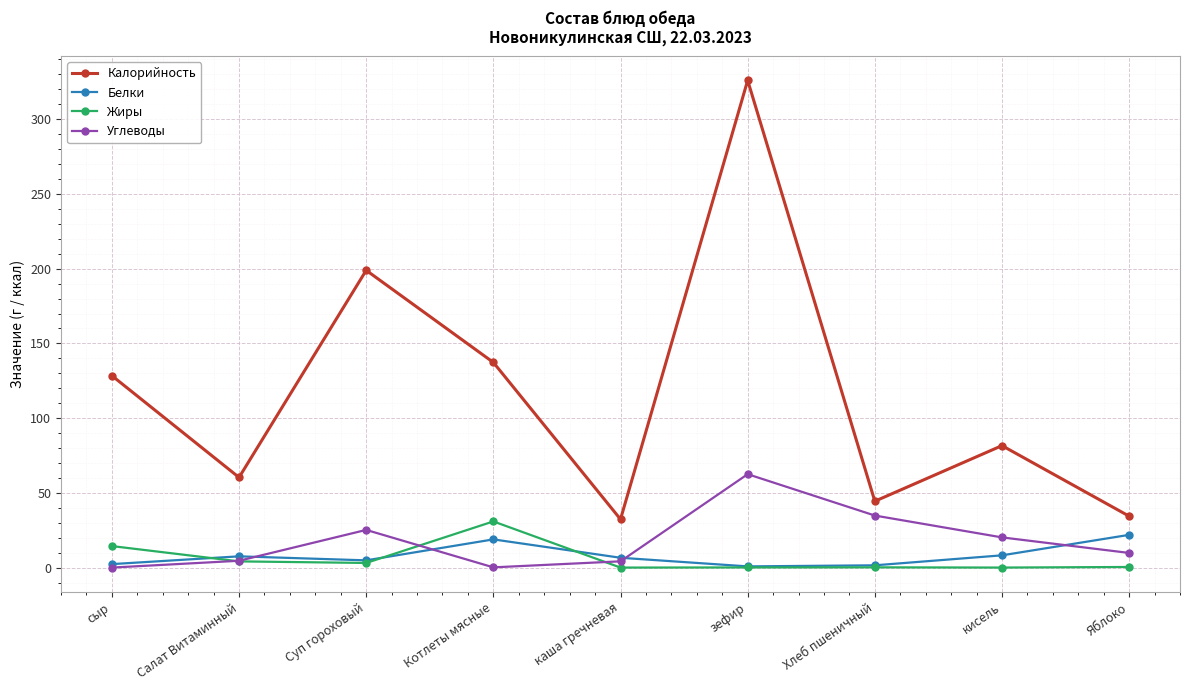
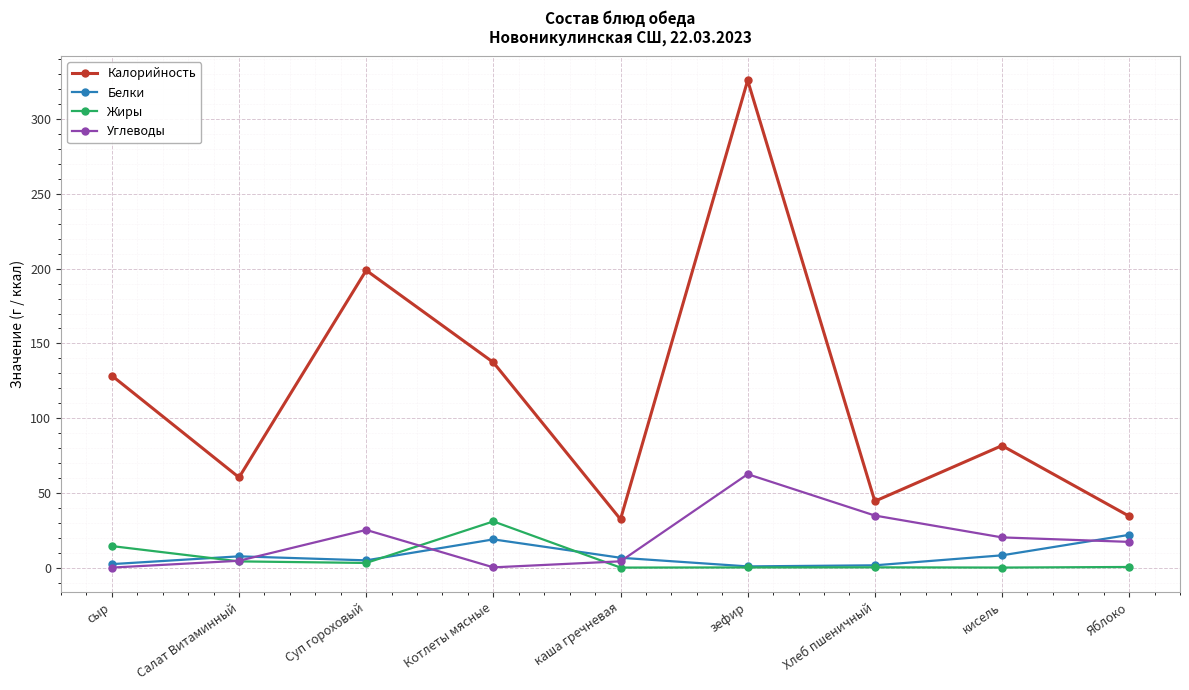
Углеводы, Яблоко: 10 -> 17
